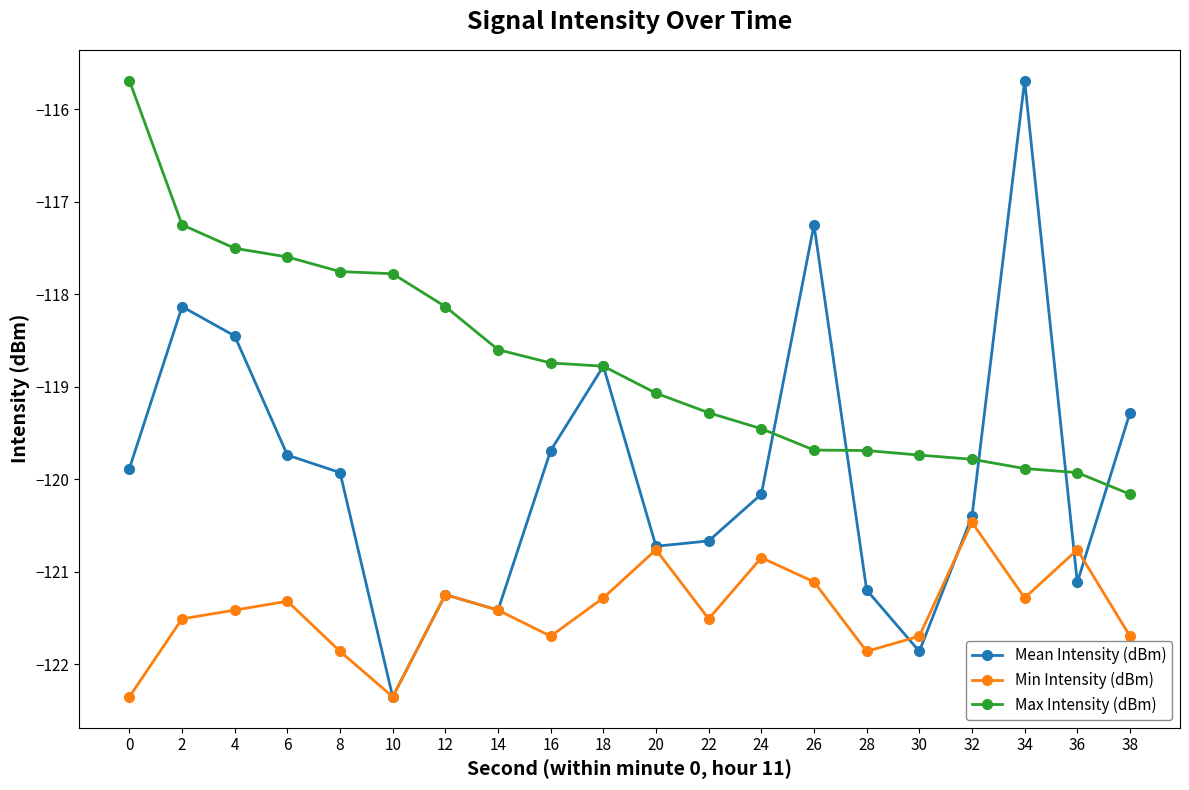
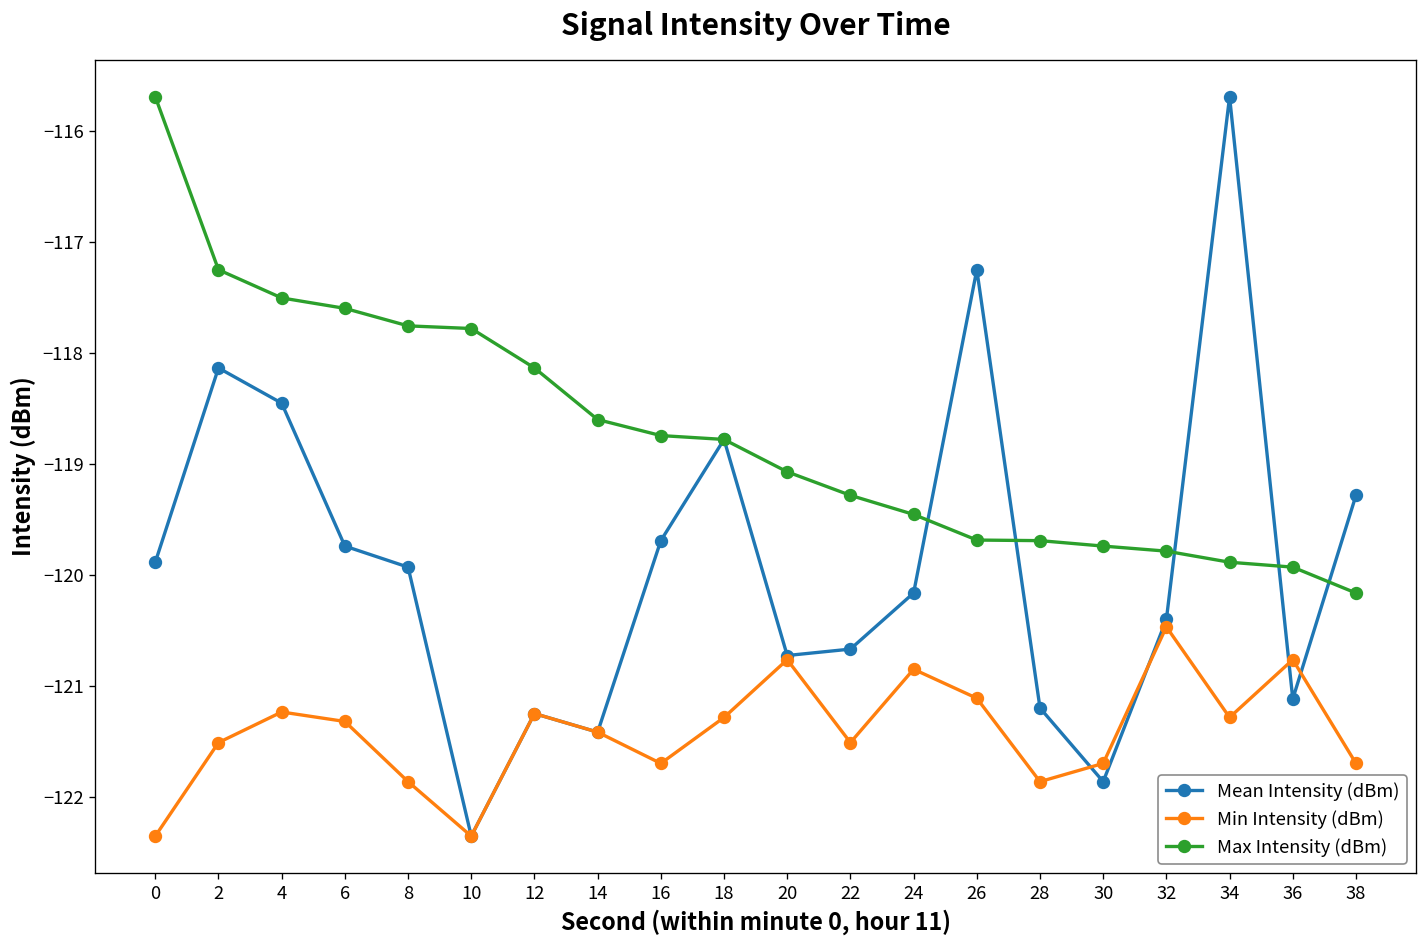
Min Intensity (dBm), 4: -121.4 -> -121.2
